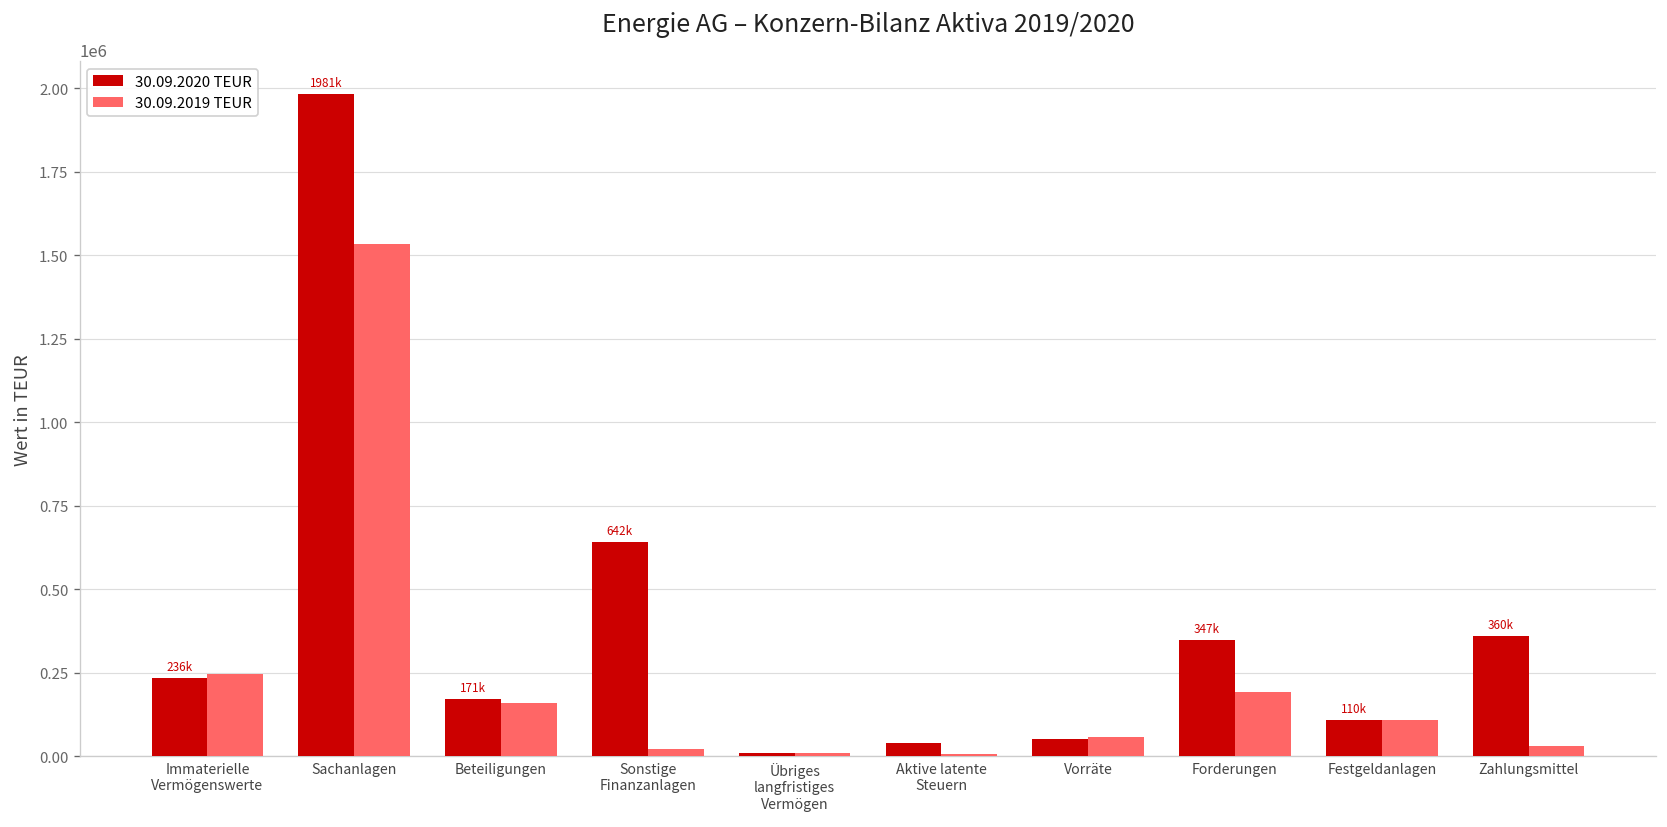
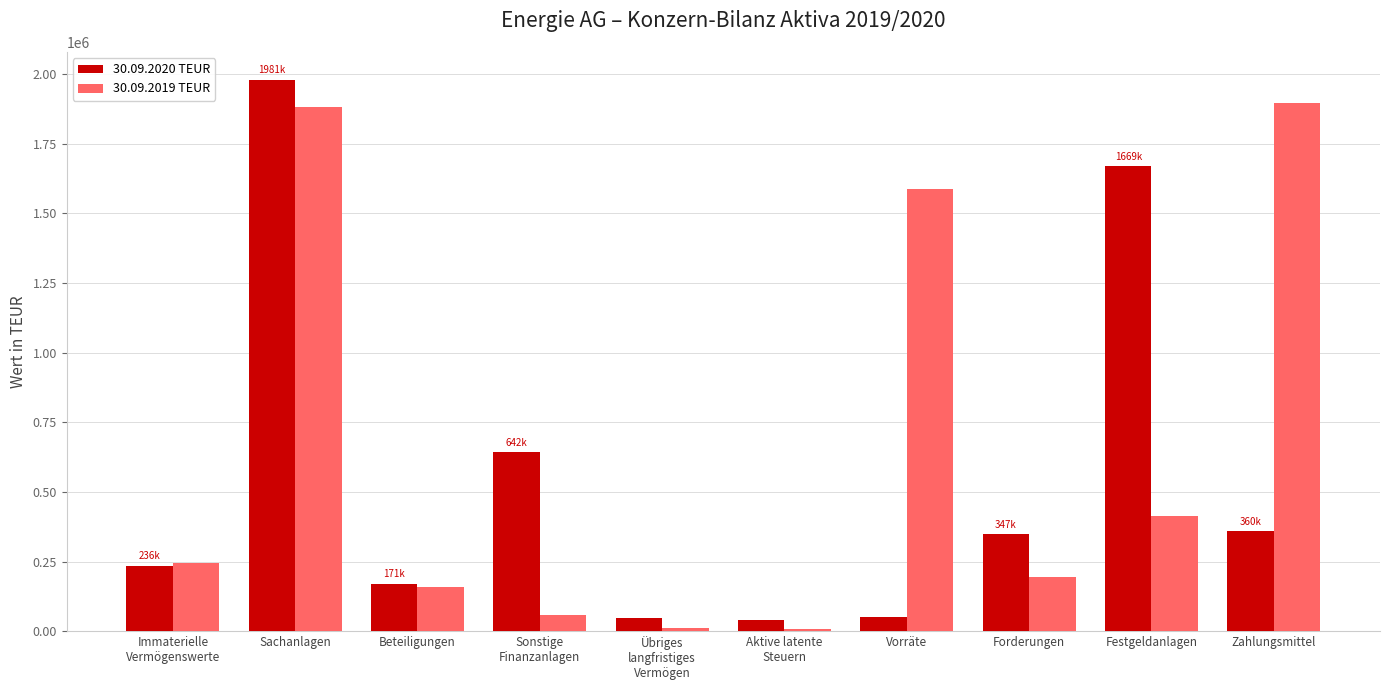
30.09.2019 TEUR, Sachanlagen: 1530000 -> 1880000
30.09.2019 TEUR, Sonstige Finanzanlagen: 20000 -> 60000
30.09.2020 TEUR, Übriges langfristiges Vermögen: 10000 -> 50000
30.09.2019 TEUR, Vorräte: 60000 -> 1590000
30.09.2020 TEUR, Festgeldanlagen: 110k -> 1669k
30.09.2019 TEUR, Festgeldanlagen: 110000 -> 410000
30.09.2019 TEUR, Zahlungsmittel: 30000 -> 1900000
